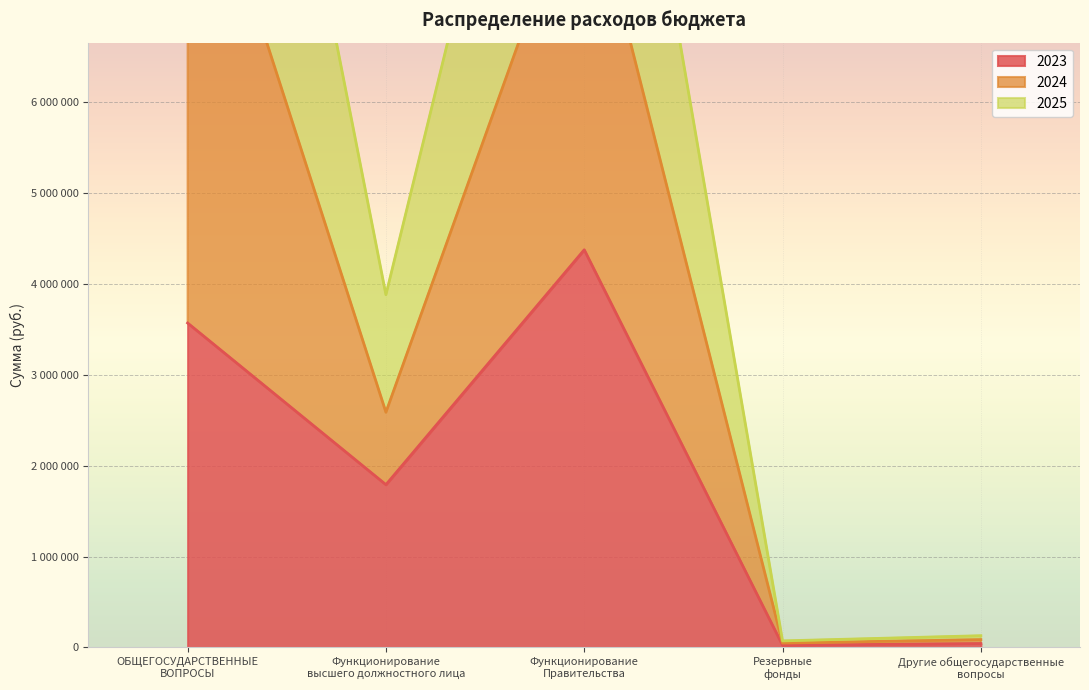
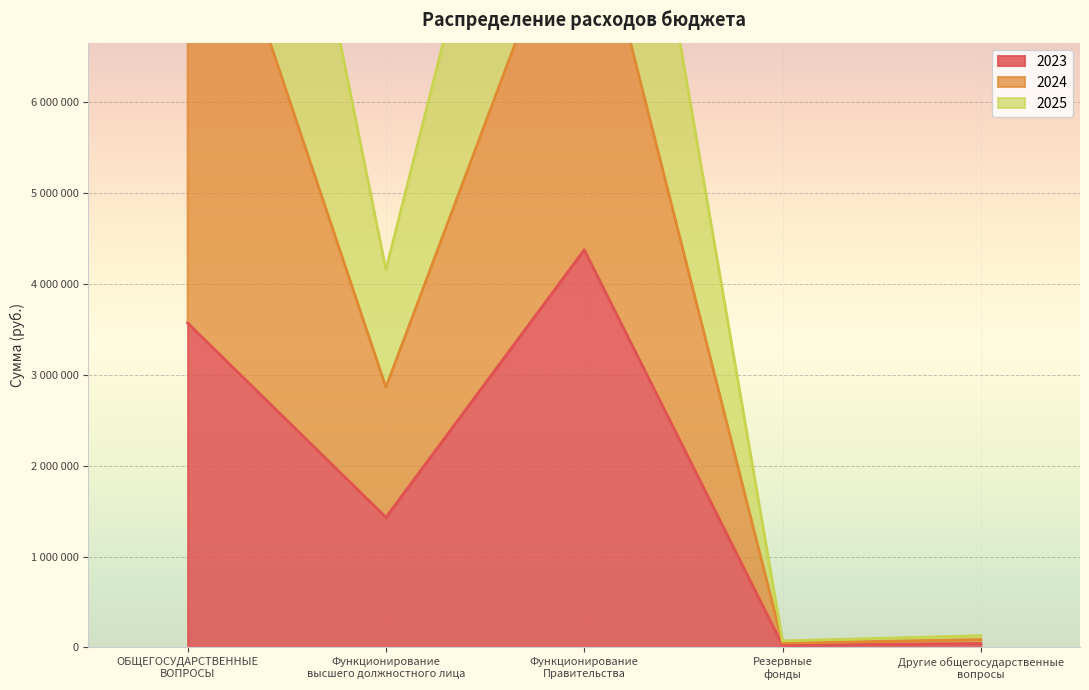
2023, Функционирование высшего должностного лица: 1800000 -> 1400000
2024, Функционирование высшего должностного лица: 800000 -> 1400000
